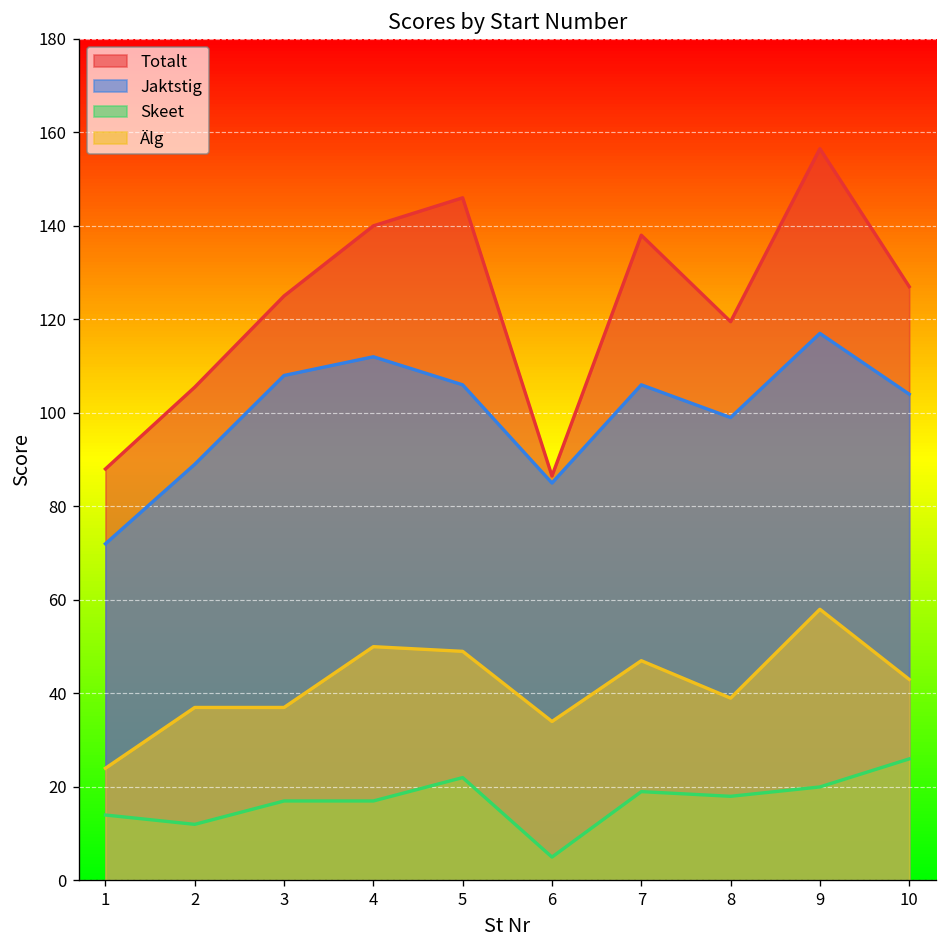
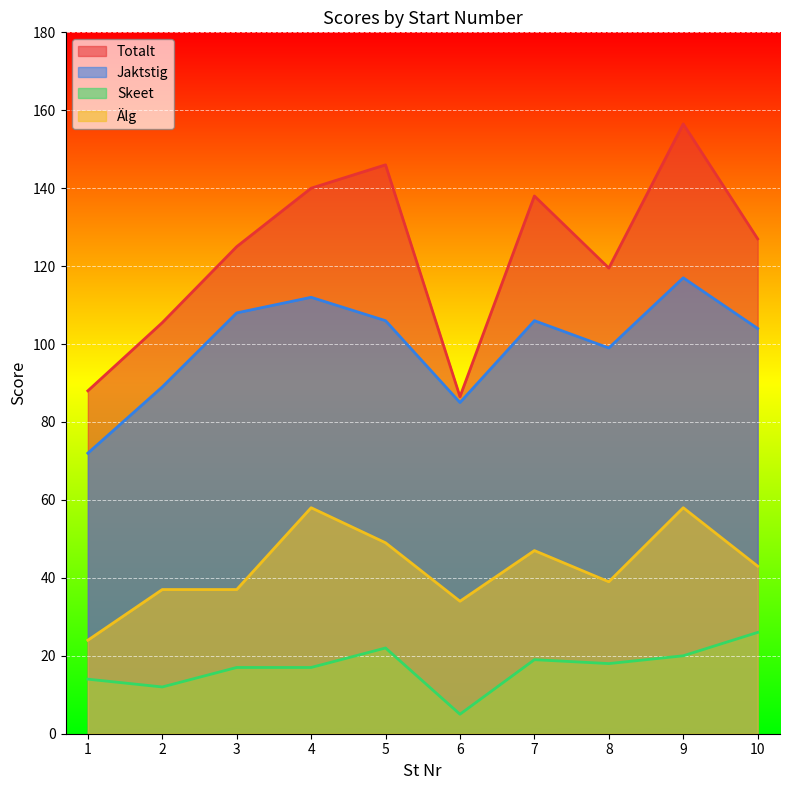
Älg, 4: 50 -> 58
